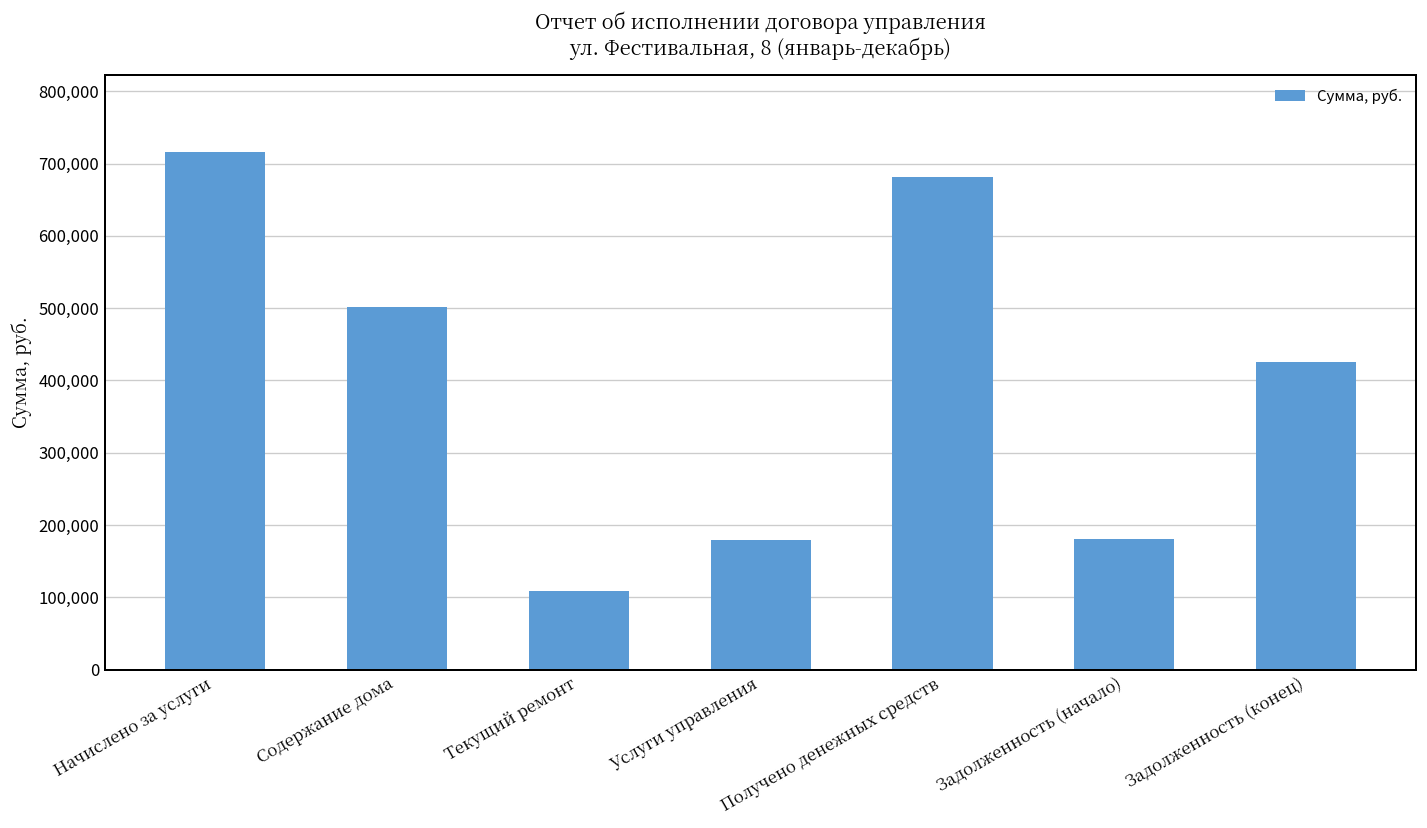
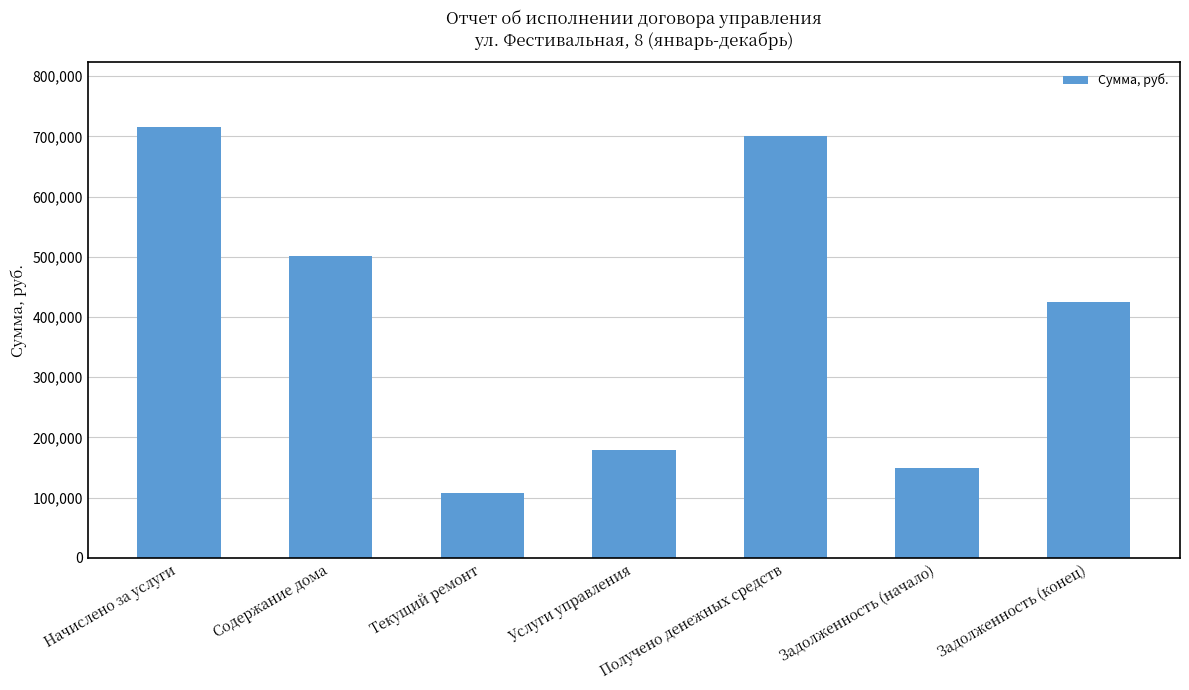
Получено денежных средств: 680,000 -> 700,000
Задолженность (начало): 180,000 -> 150,000
